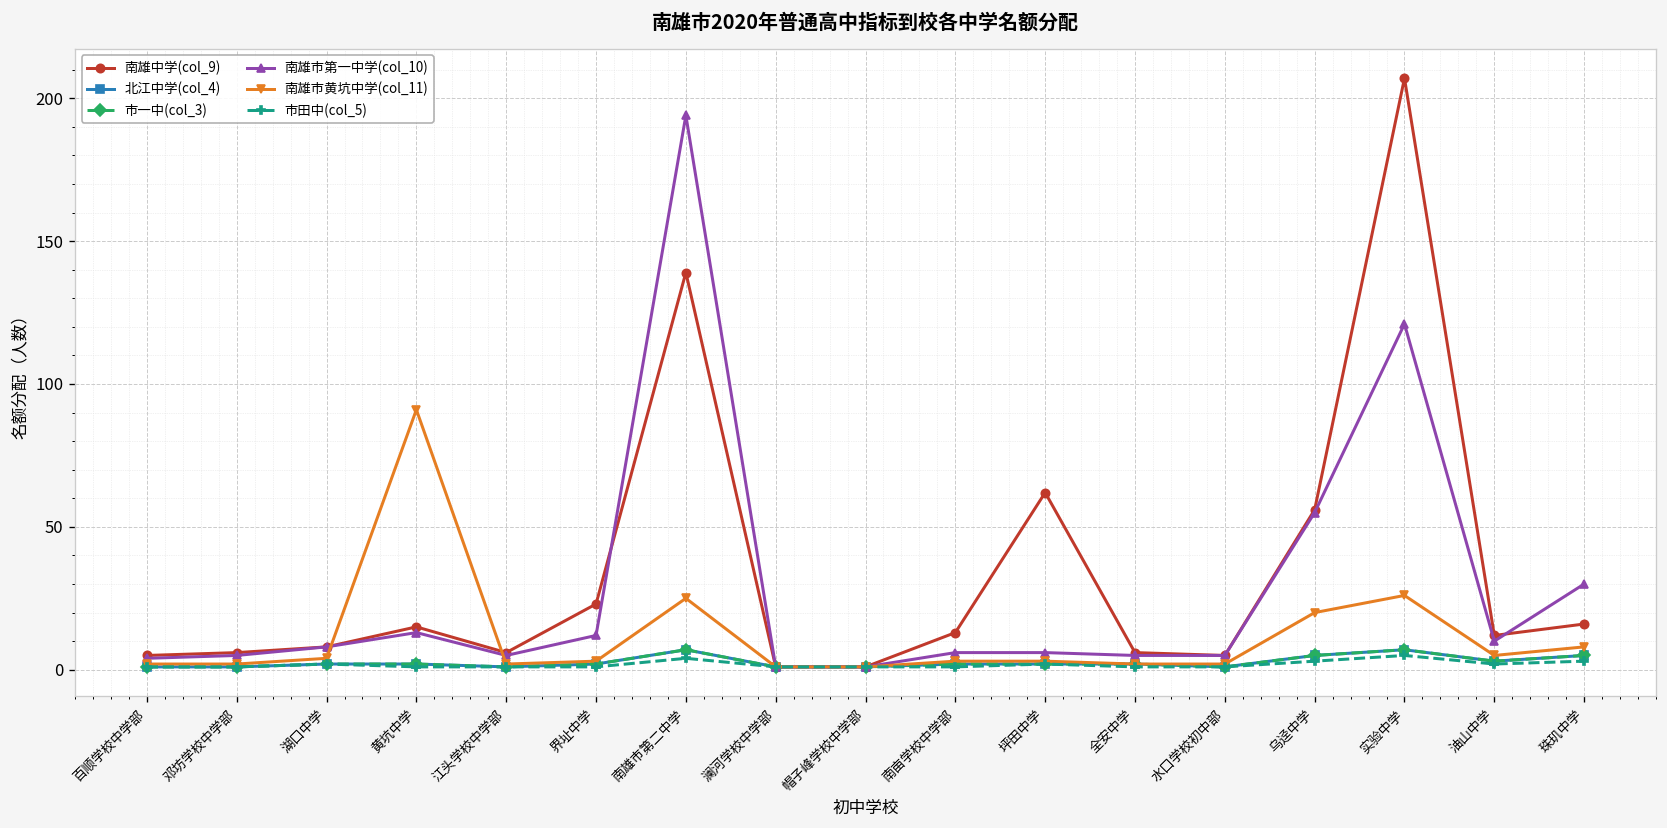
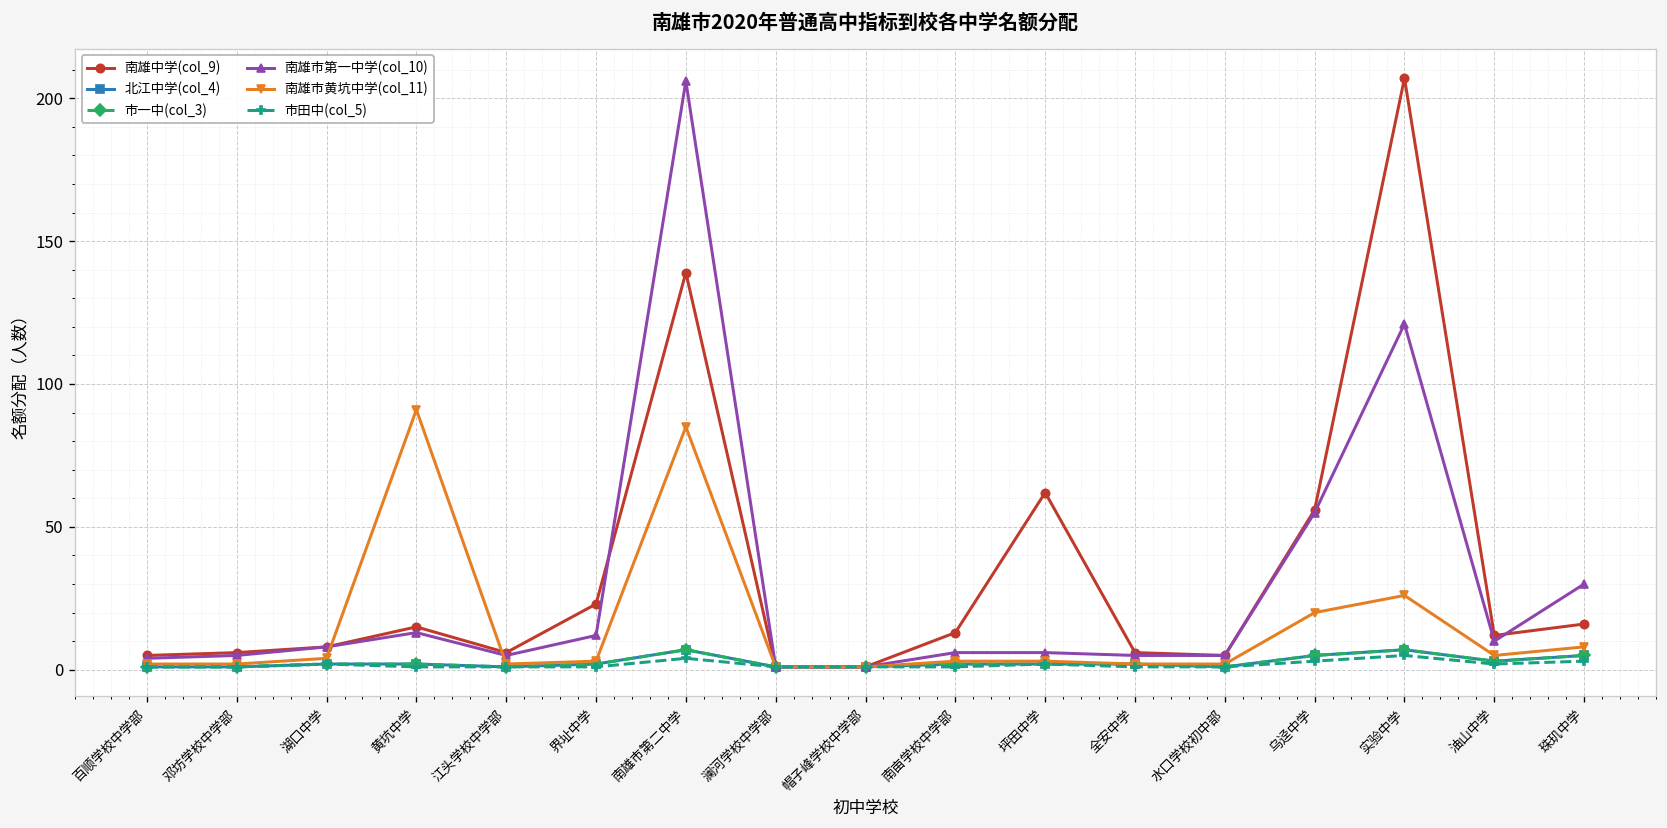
南雄市第一中学(col_10), 南雄市第二中学: 194 -> 206
南雄市黄坑中学(col_11), 南雄市第二中学: 25 -> 85
